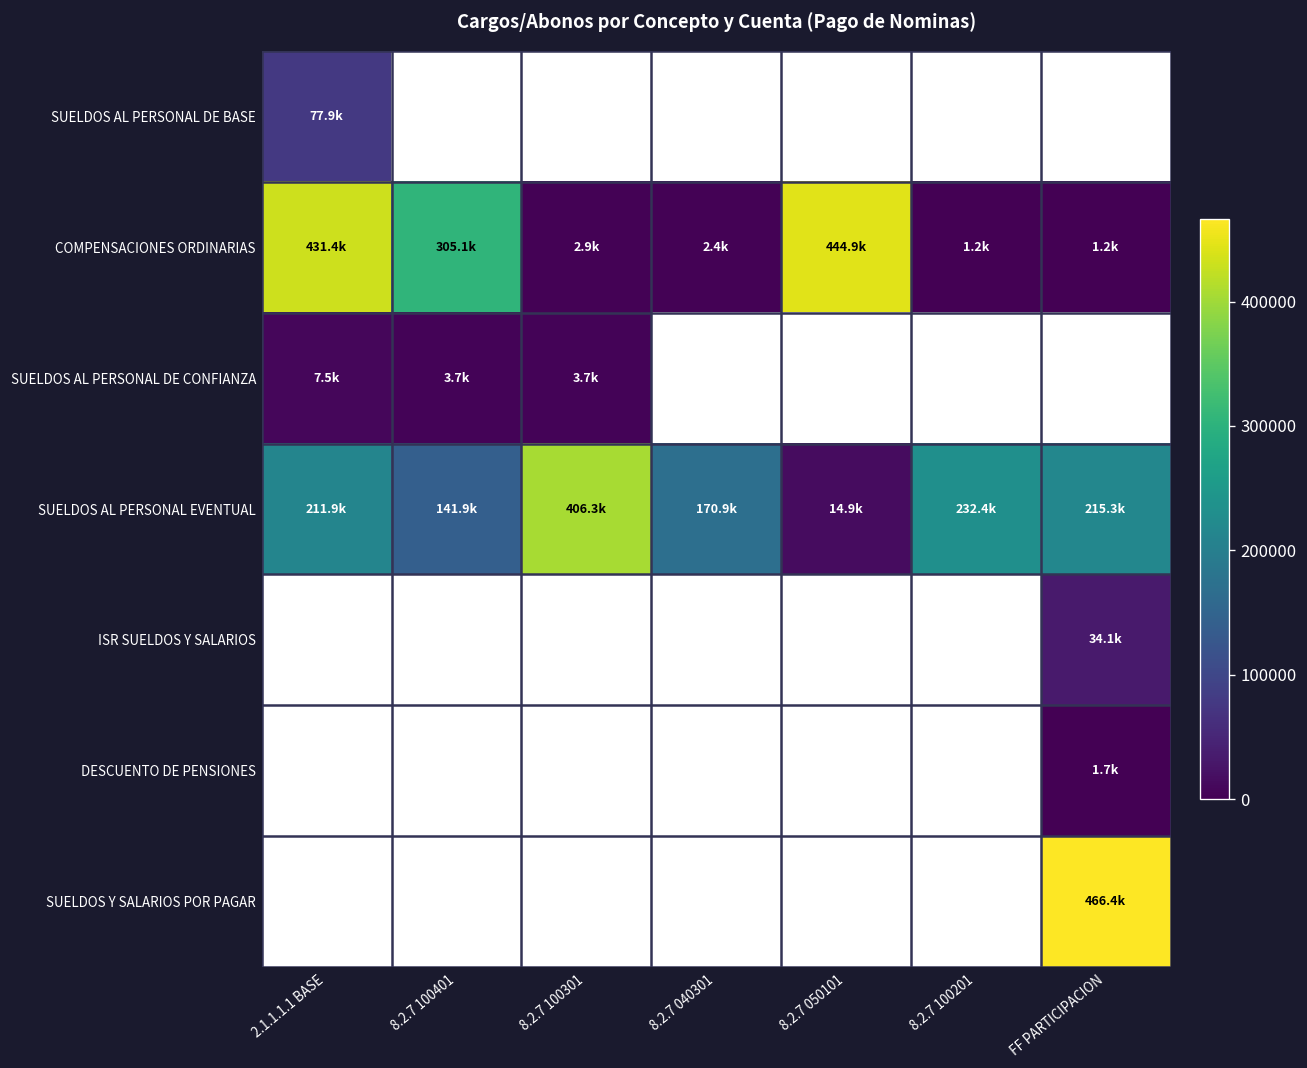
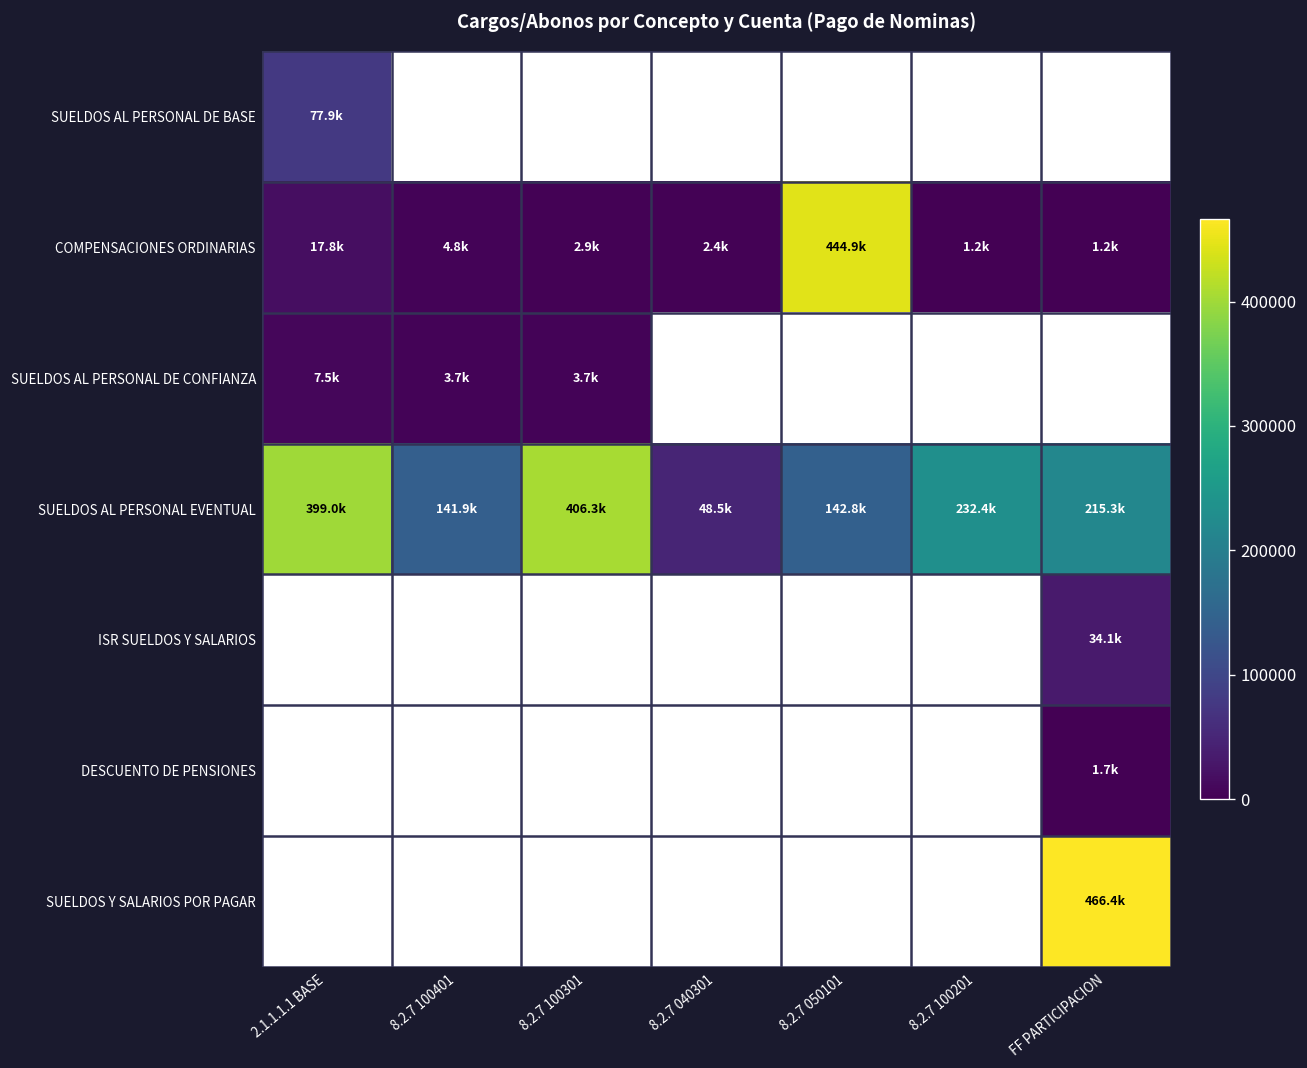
COMPENSACIONES ORDINARIAS, 2.1.1.1.1 BASE: 431.4k -> 17.8k
COMPENSACIONES ORDINARIAS, 8.2.7 100401: 305.1k -> 4.8k
SUELDOS AL PERSONAL EVENTUAL, 2.1.1.1.1 BASE: 211.9k -> 399.0k
SUELDOS AL PERSONAL EVENTUAL, 8.2.7 040301: 170.9k -> 48.5k
SUELDOS AL PERSONAL EVENTUAL, 8.2.7 050101: 14.9k -> 142.8k
